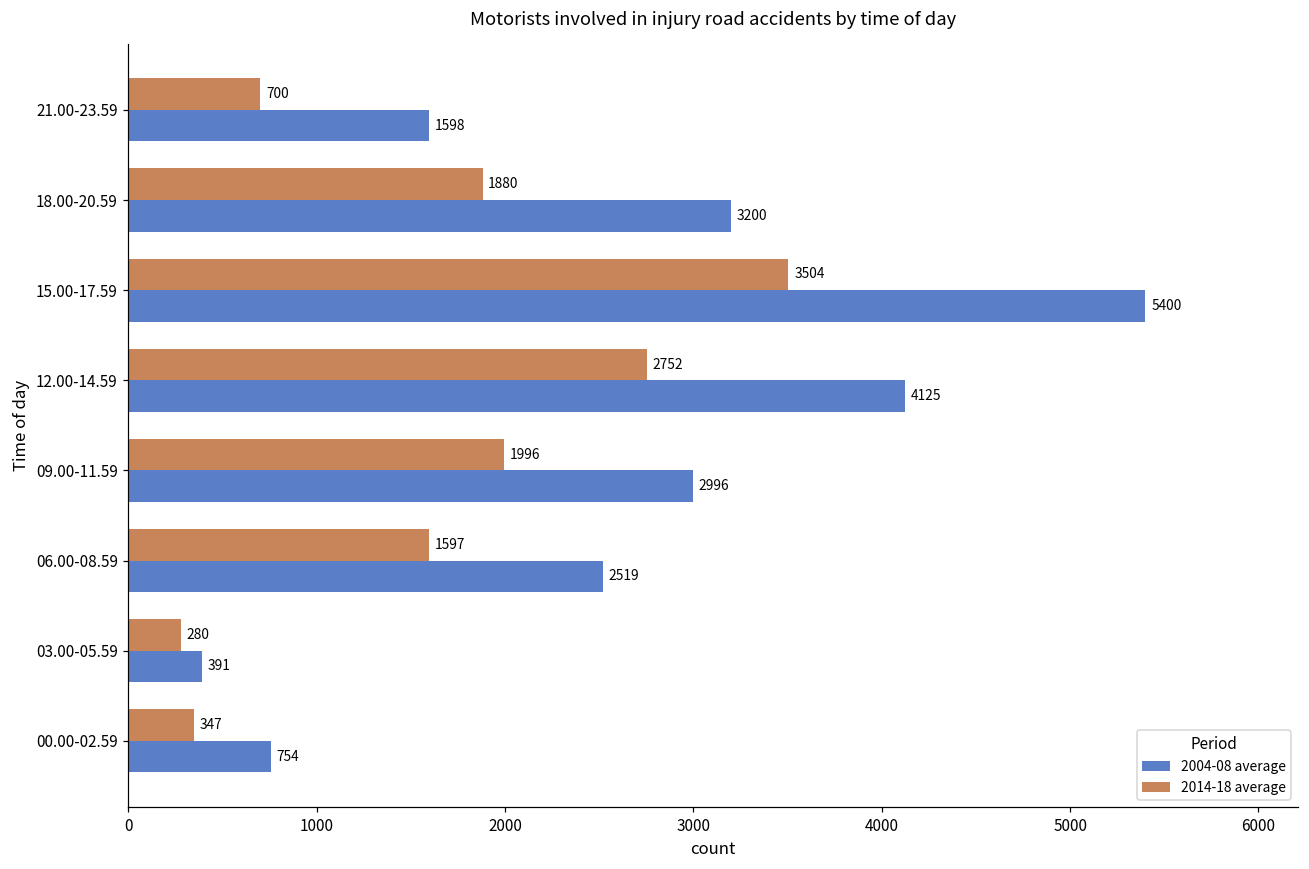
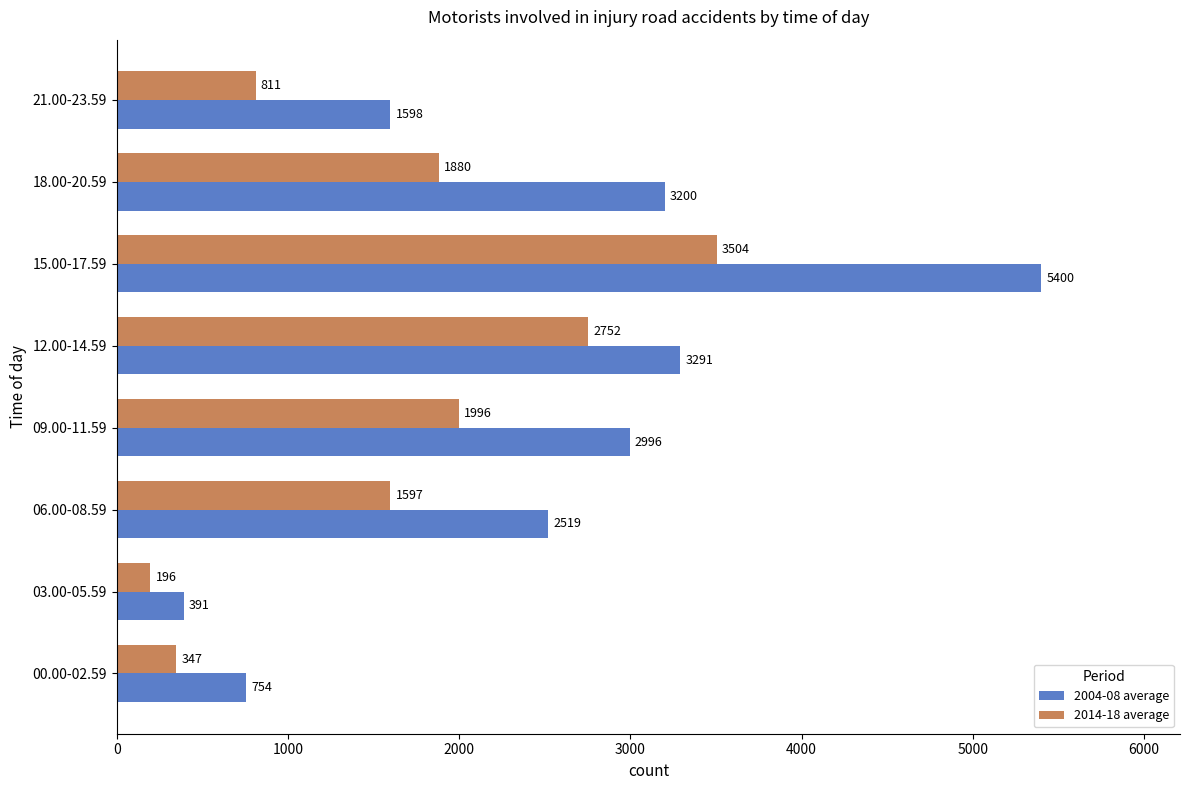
2014-18 average, 21.00-23.59: 700 -> 811
2004-08 average, 12.00-14.59: 4125 -> 3291
2014-18 average, 03.00-05.59: 280 -> 196
